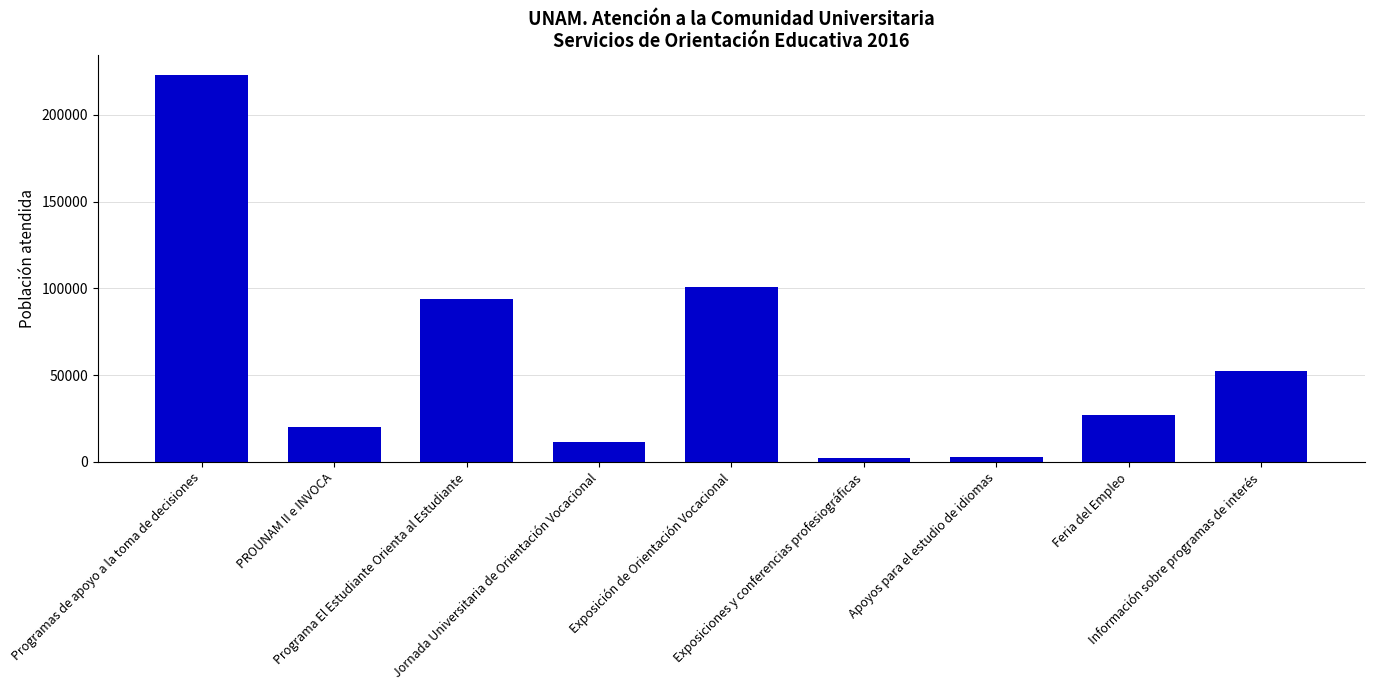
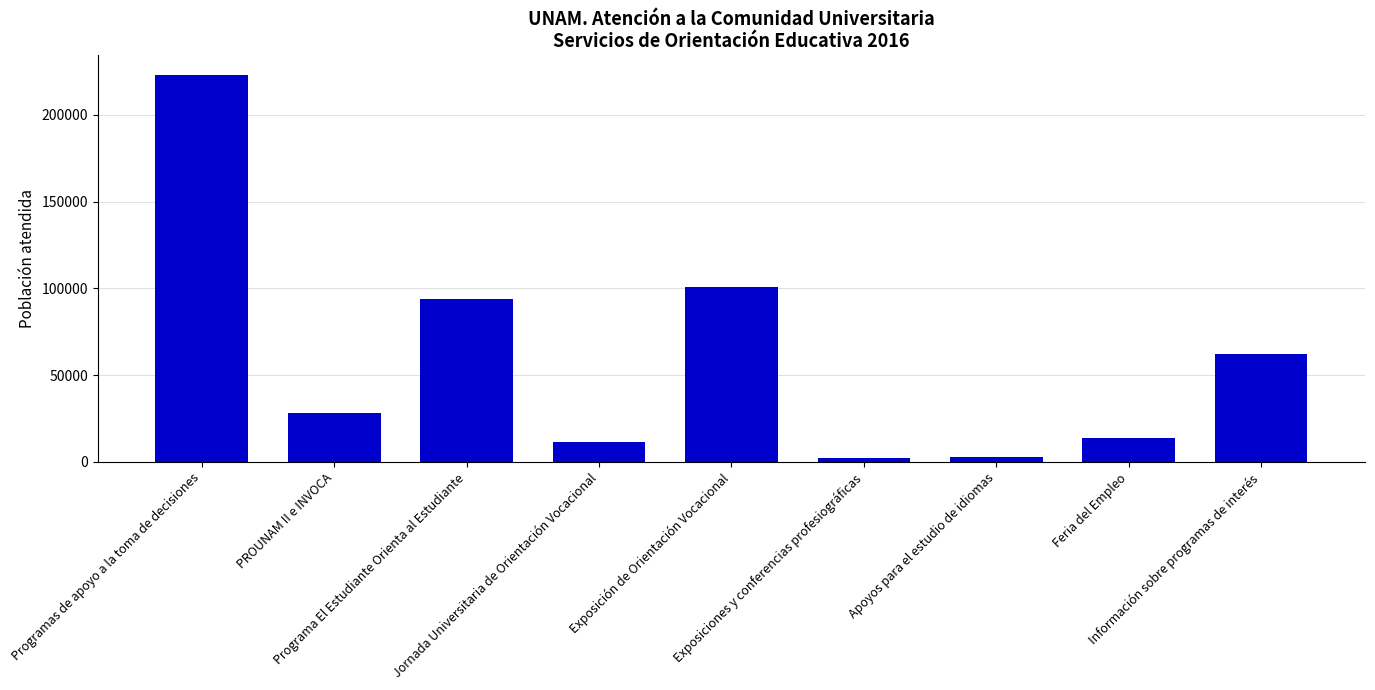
PROUNAM II e INVOCA: 20000 -> 28000
Feria del Empleo: 27000 -> 14000
Información sobre programas de interés: 53000 -> 62000
